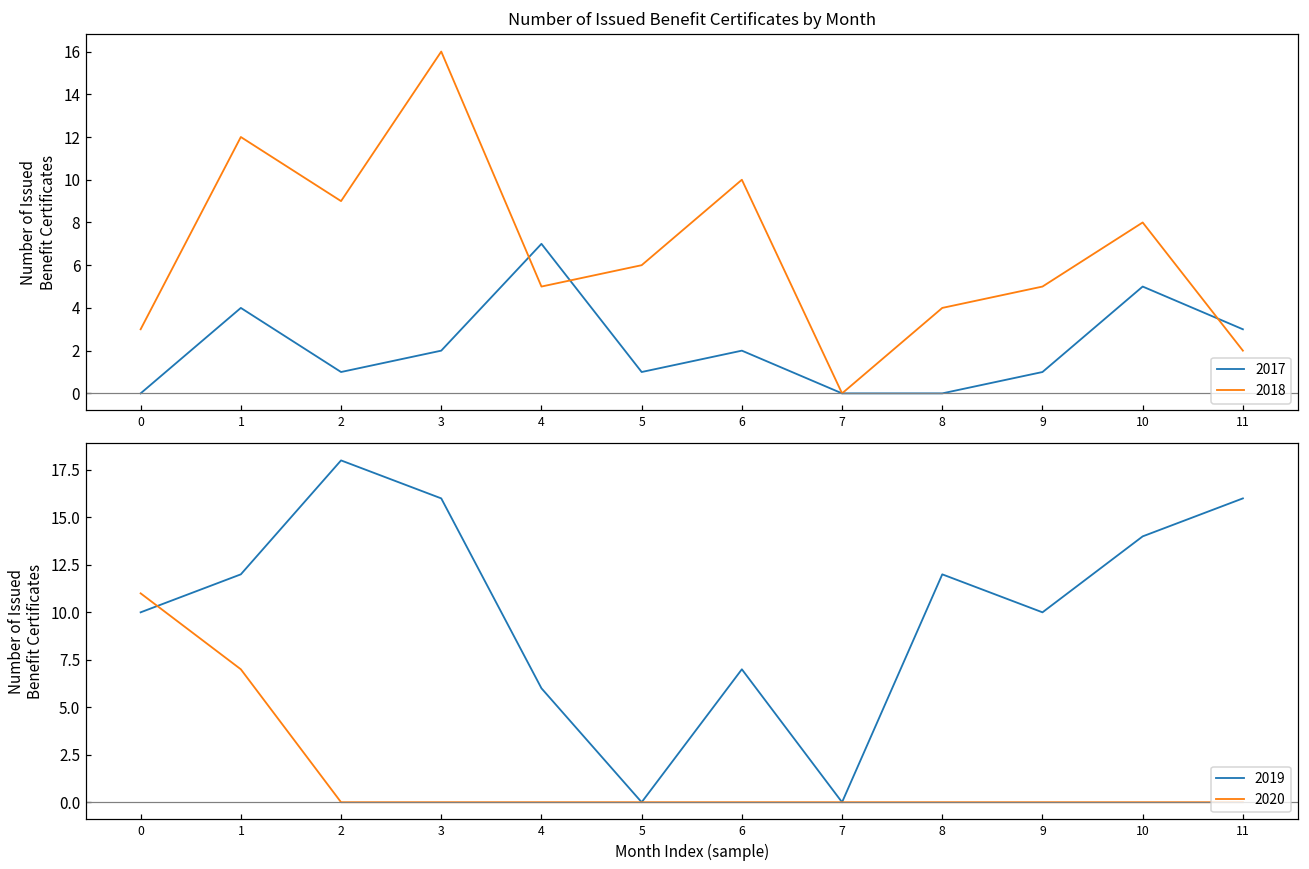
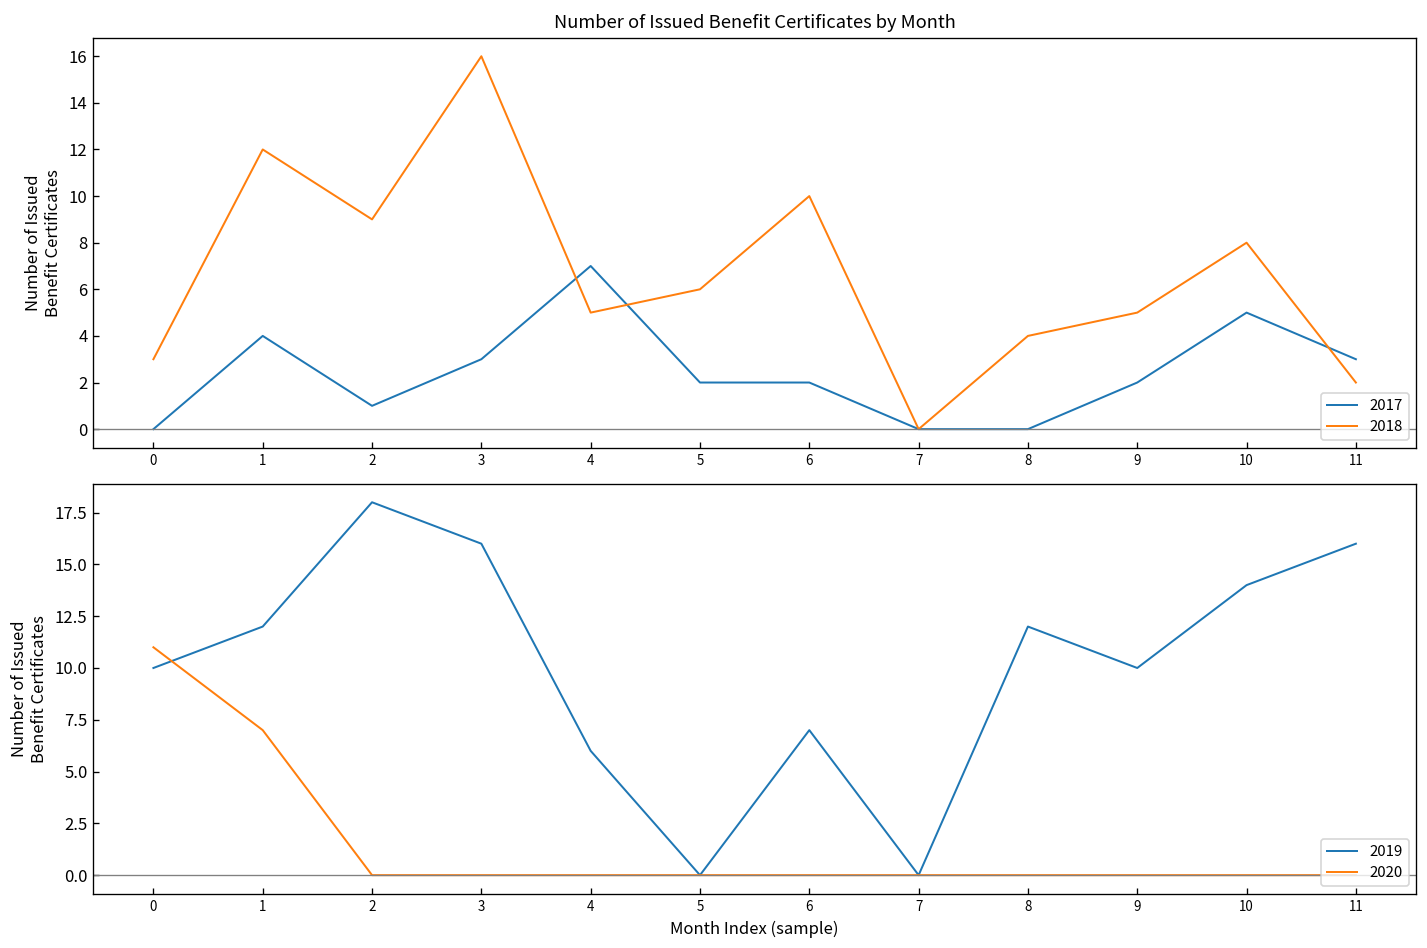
Number of Issued Benefit Certificates by Month, 2017, 3: 2 -> 3
Number of Issued Benefit Certificates by Month, 2017, 5: 1 -> 2
Number of Issued Benefit Certificates by Month, 2017, 9: 1 -> 2
